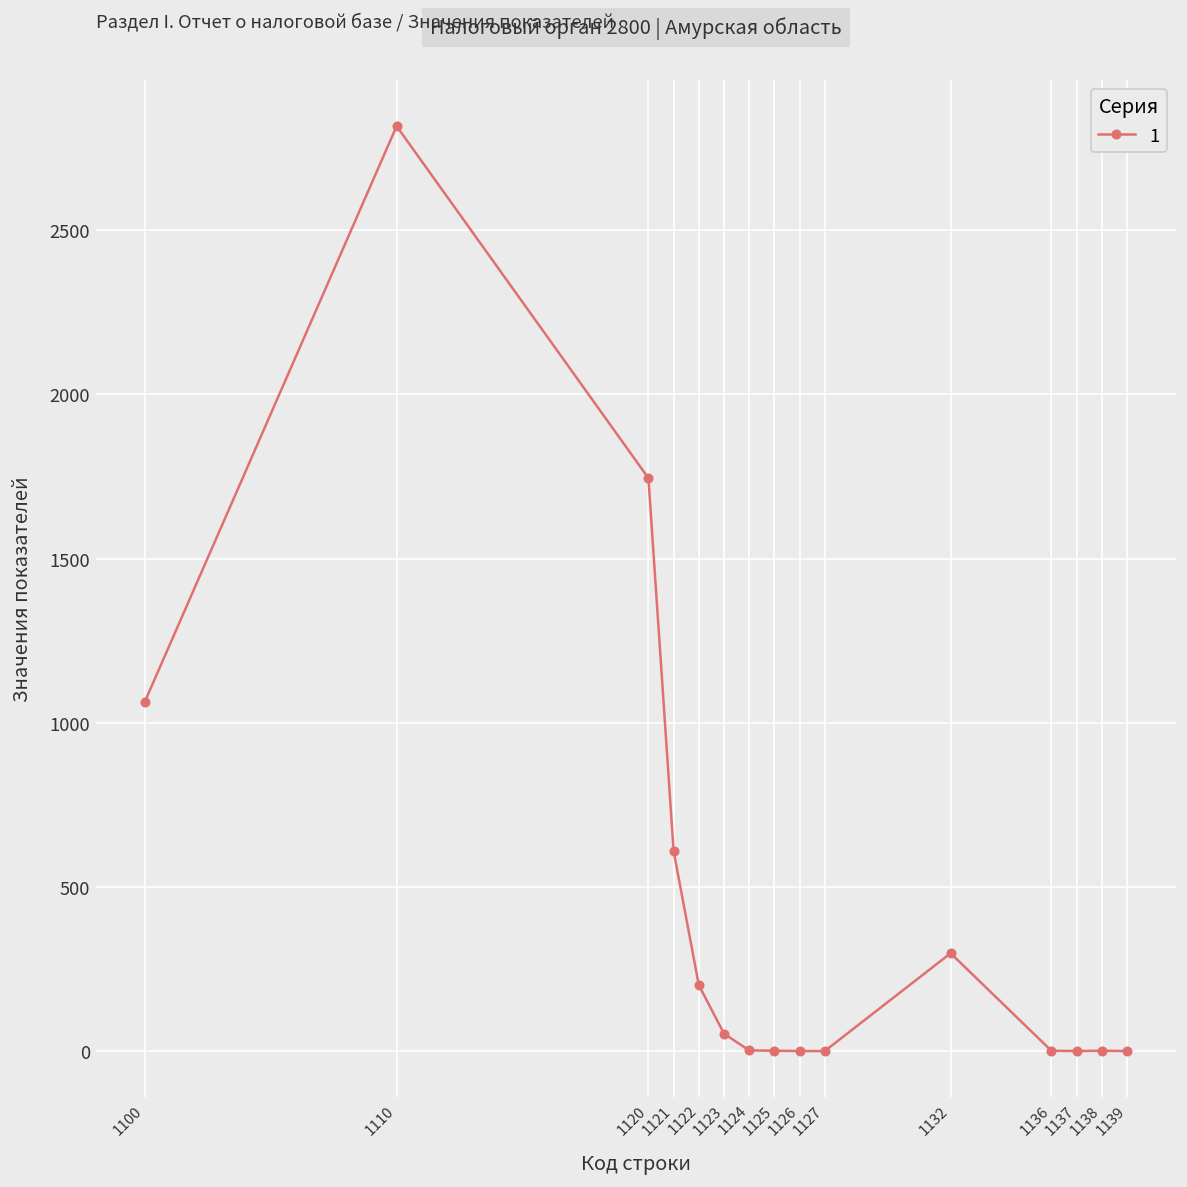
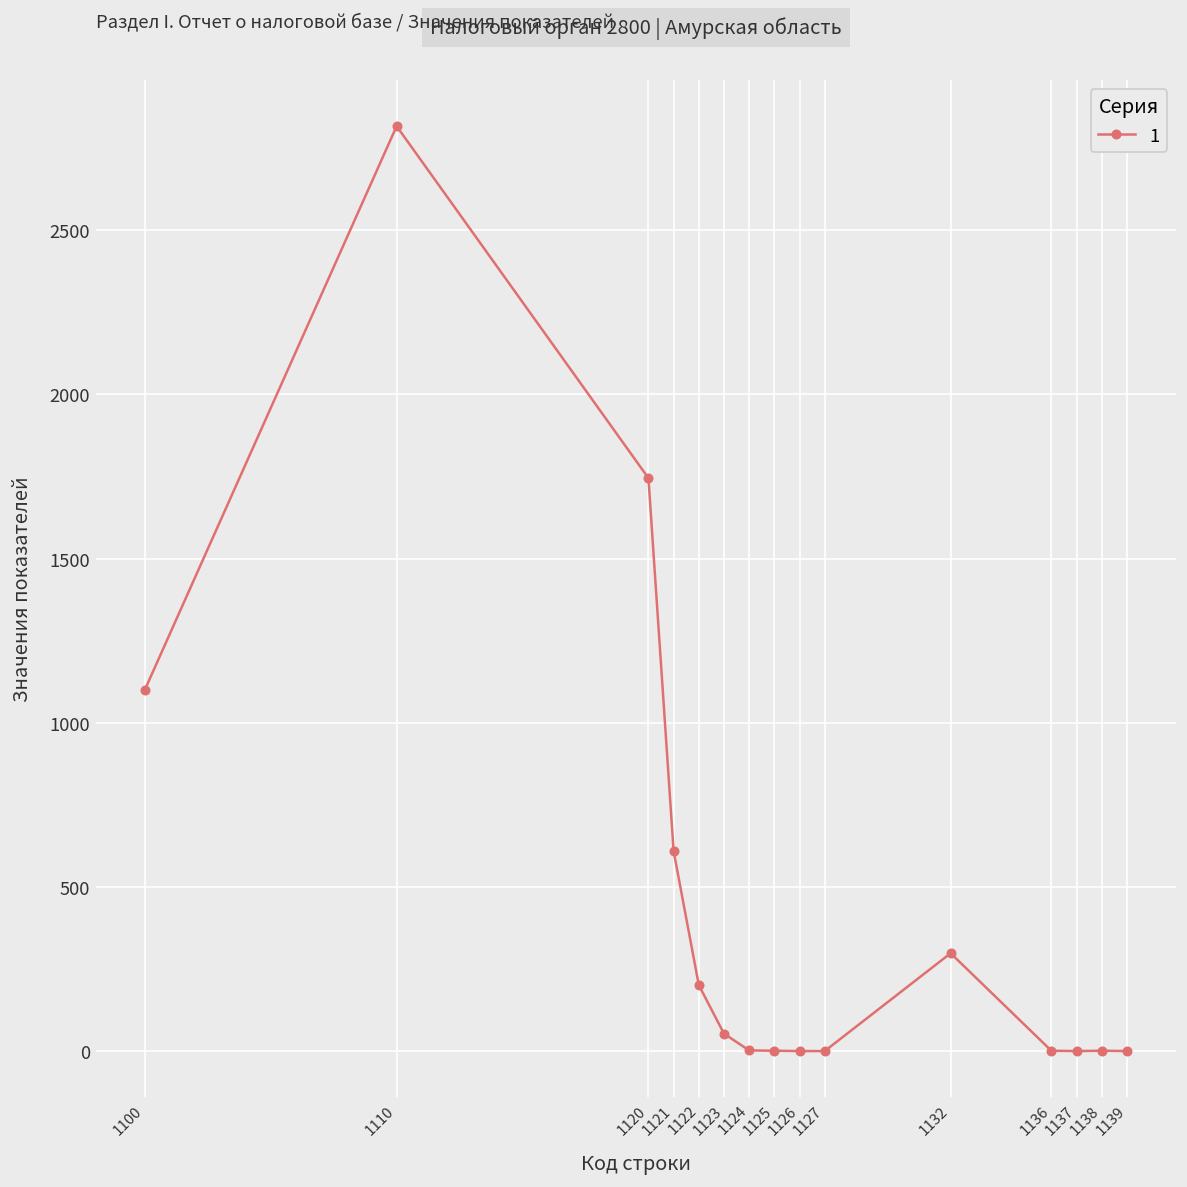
1100: 1060 -> 1100
